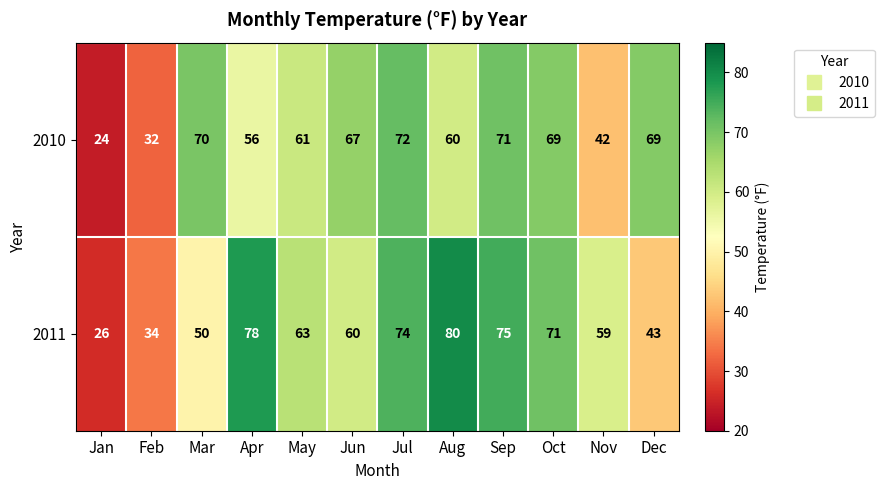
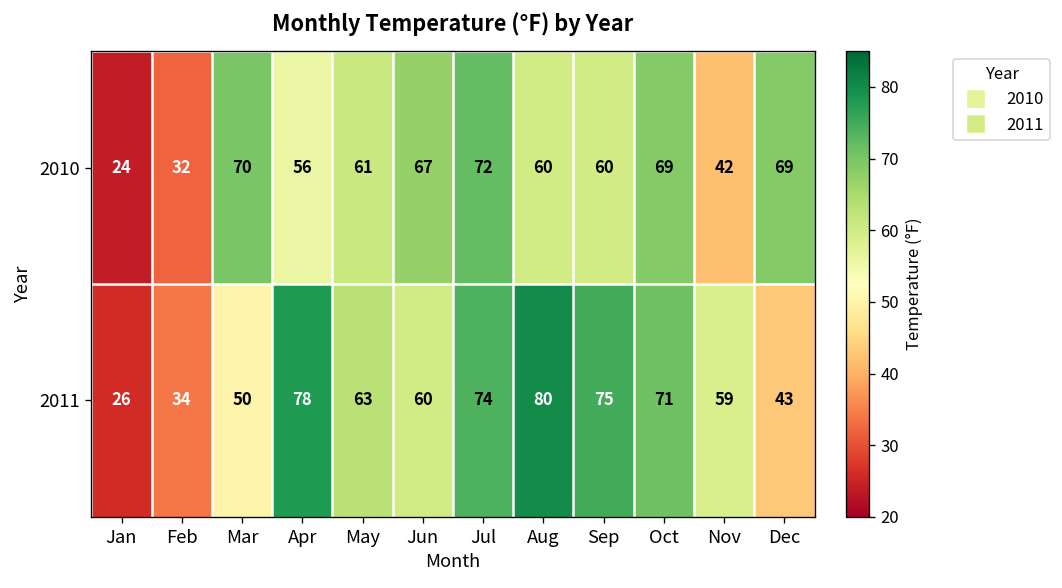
2010, Sep: 71 -> 60
